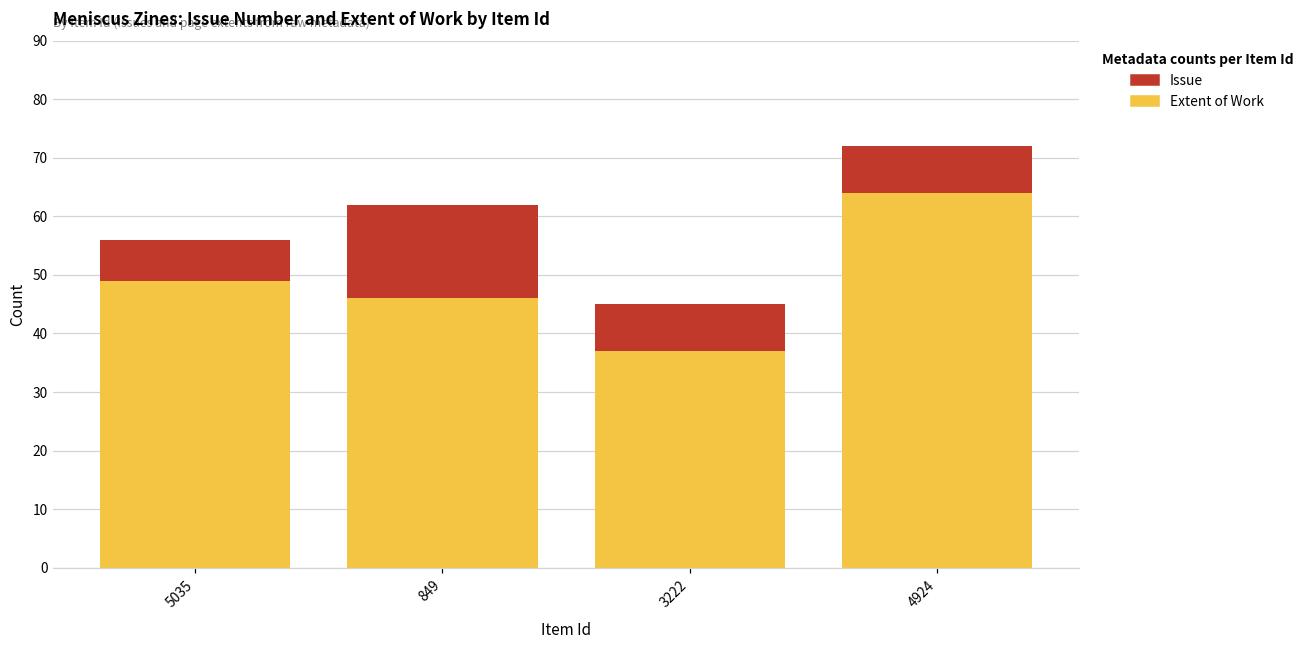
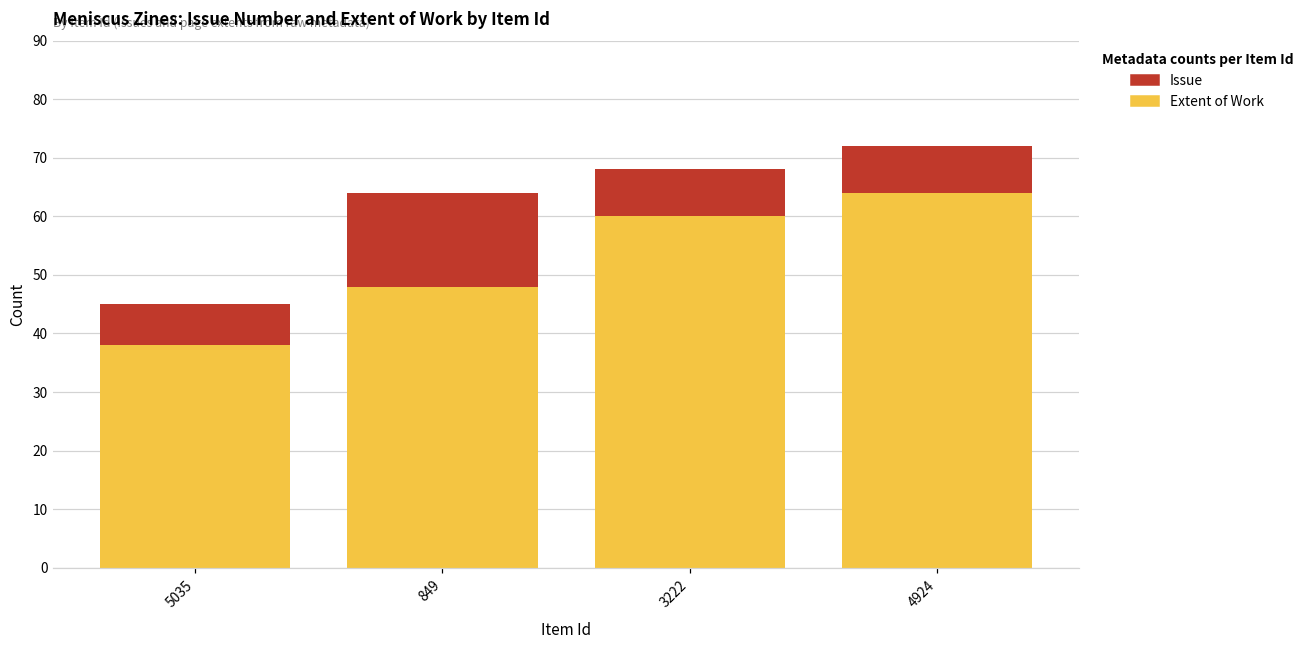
Extent of Work, 5035: 49 -> 38
Extent of Work, 849: 46 -> 48
Extent of Work, 3222: 37 -> 60
